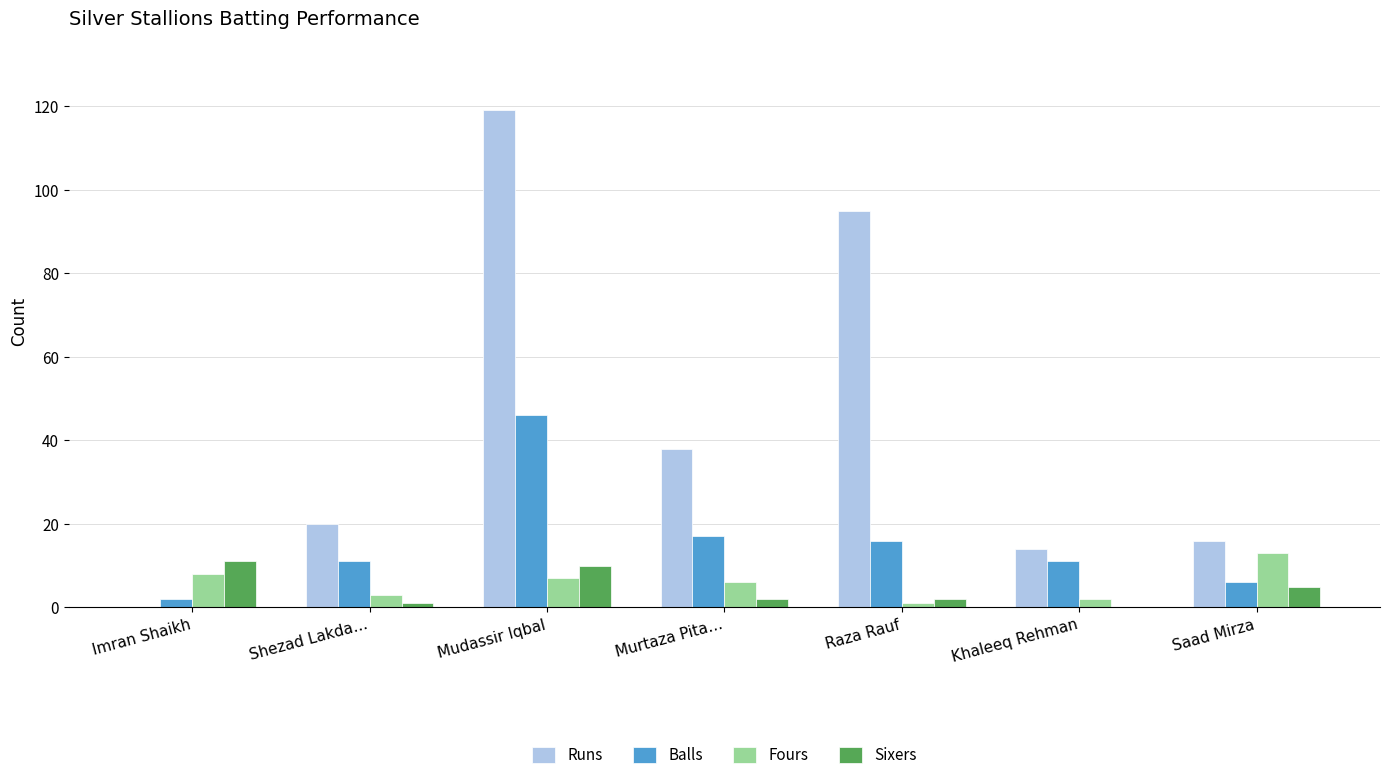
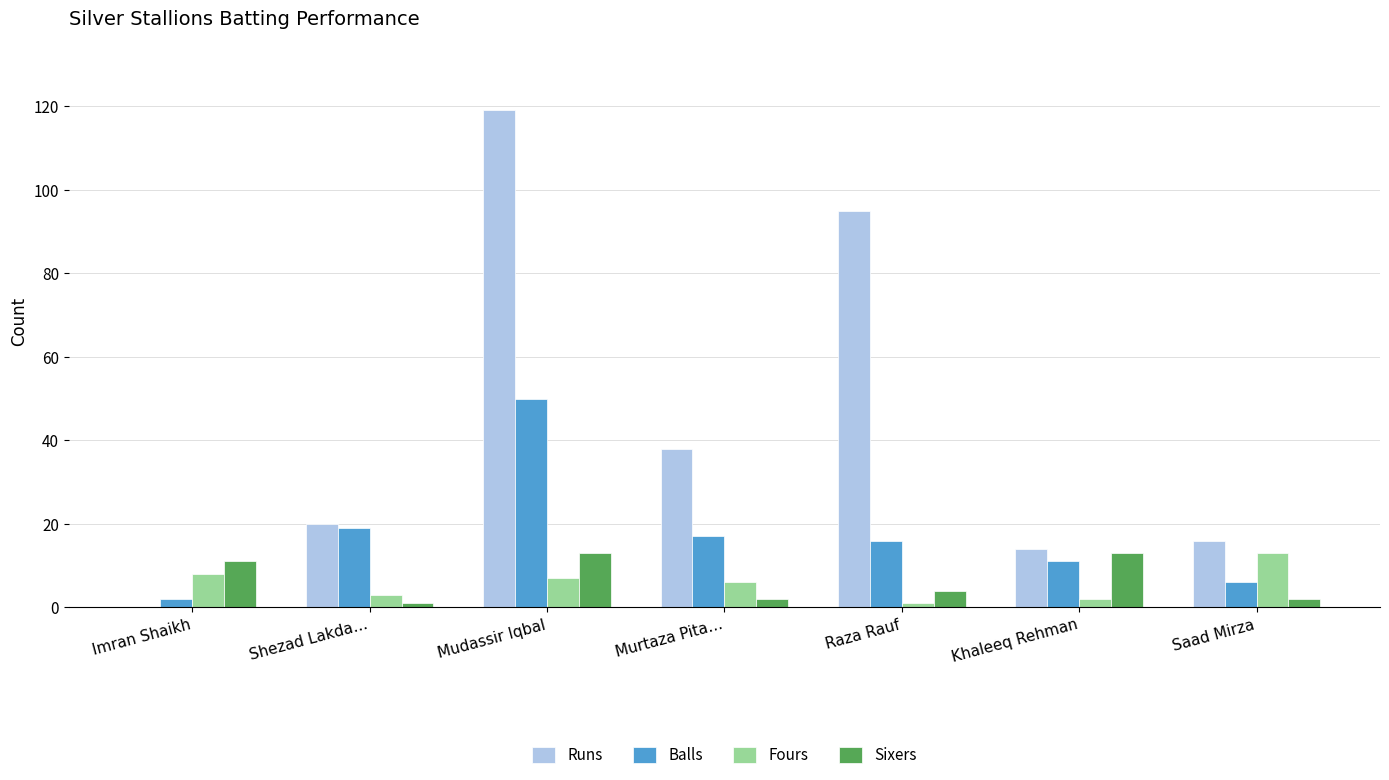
Balls, Shezad Lakda…: 11 -> 19
Balls, Mudassir Iqbal: 46 -> 50
Sixers, Mudassir Iqbal: 10 -> 13
Sixers, Raza Rauf: 2 -> 4
Sixers, Khaleeq Rehman: 0 -> 13
Sixers, Saad Mirza: 5 -> 2
